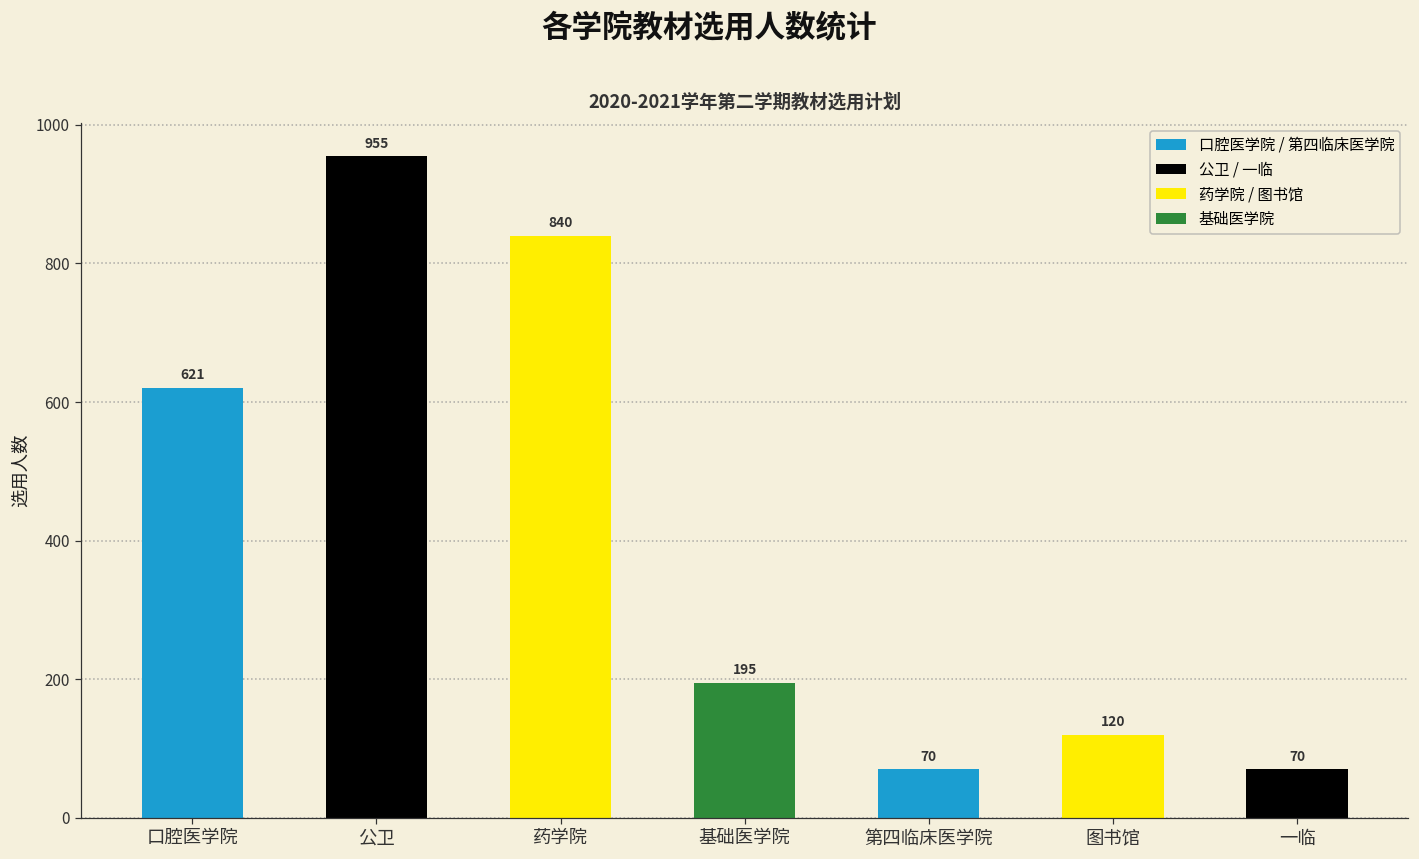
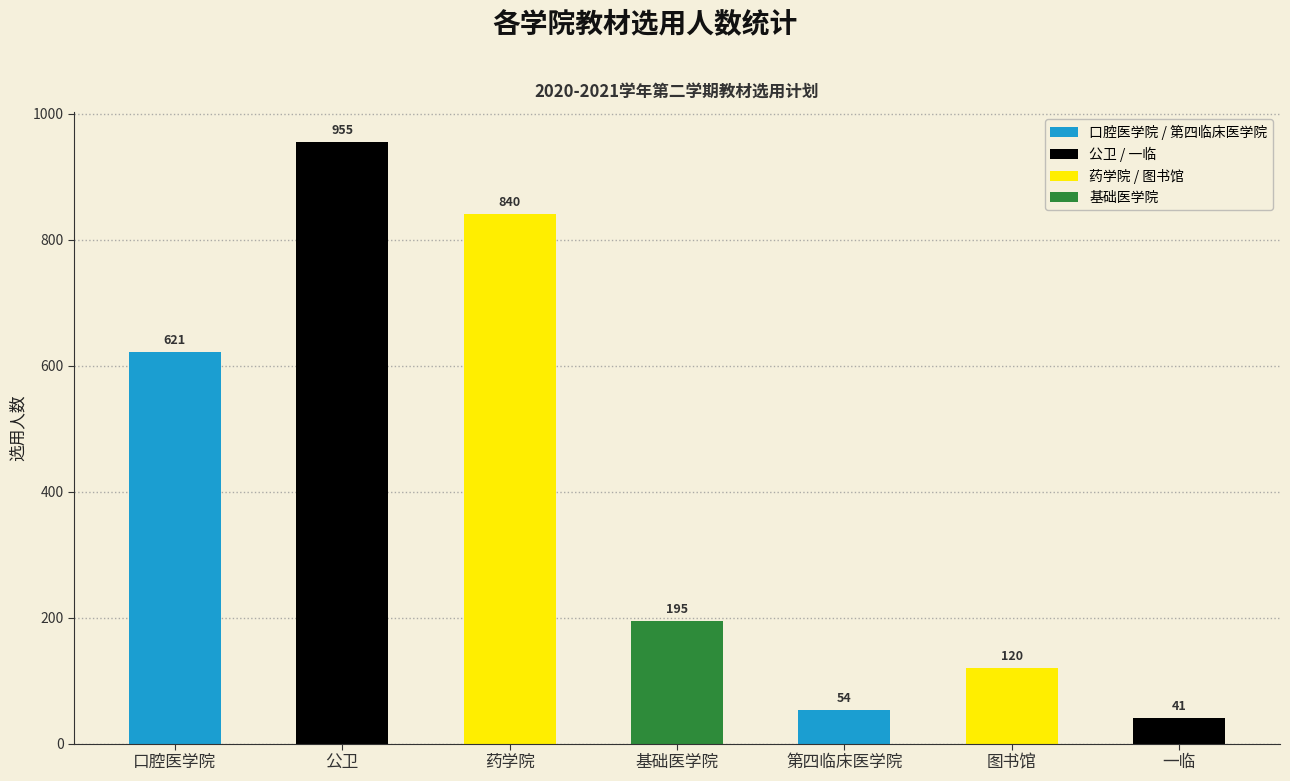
第四临床医学院: 70 -> 54
一临: 70 -> 41
